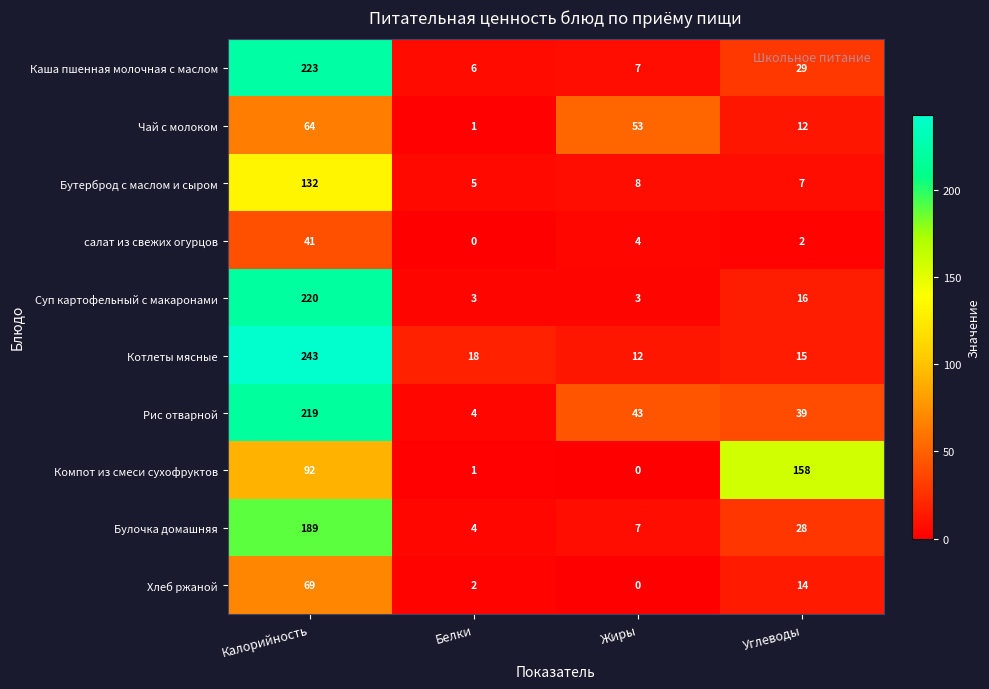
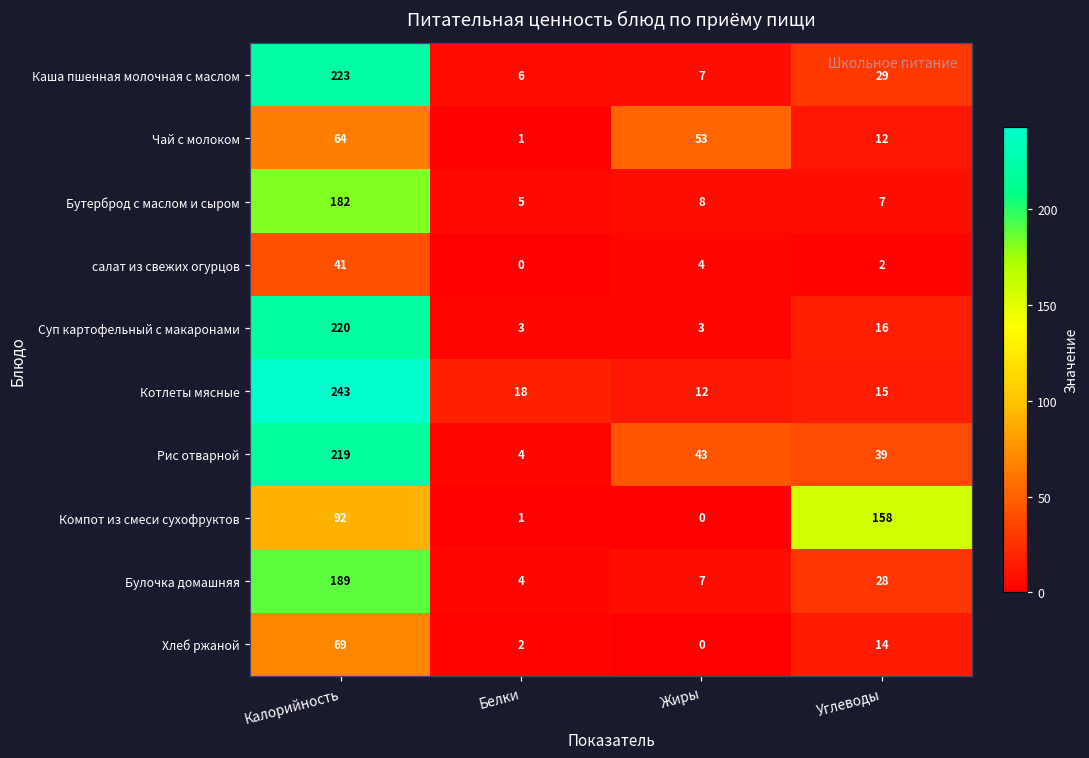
Бутерброд с маслом и сыром, Калорийность: 132 -> 182
